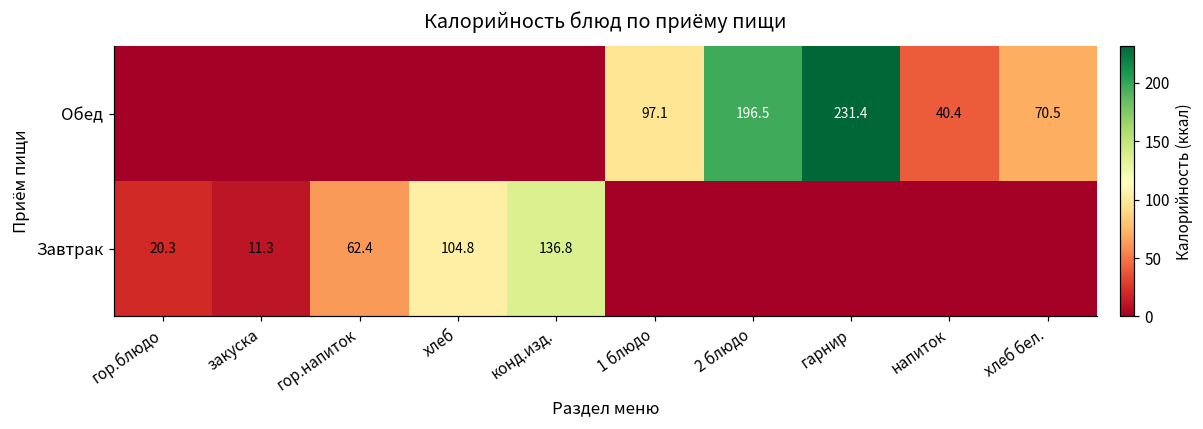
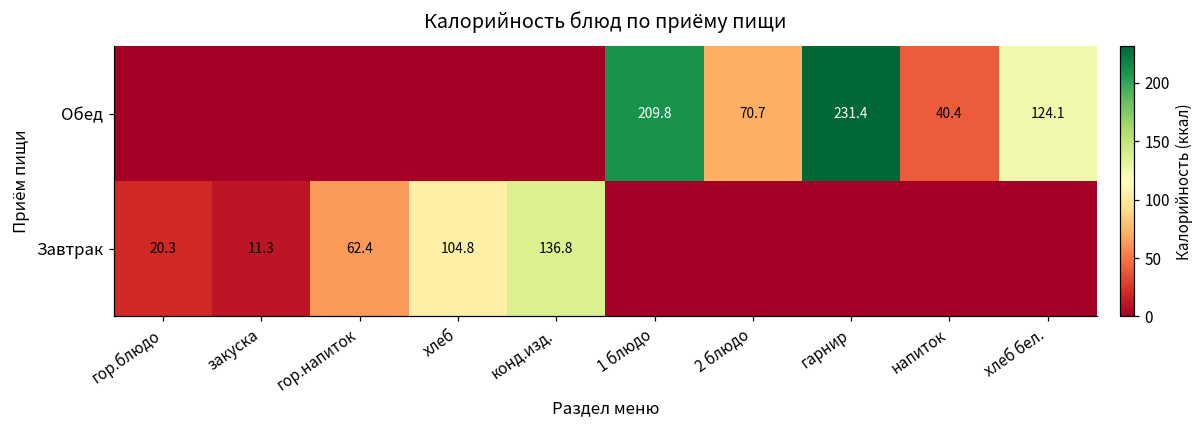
Обед, 1 блюдо: 97.1 -> 209.8
Обед, 2 блюдо: 196.5 -> 70.7
Обед, хлеб бел.: 70.5 -> 124.1
